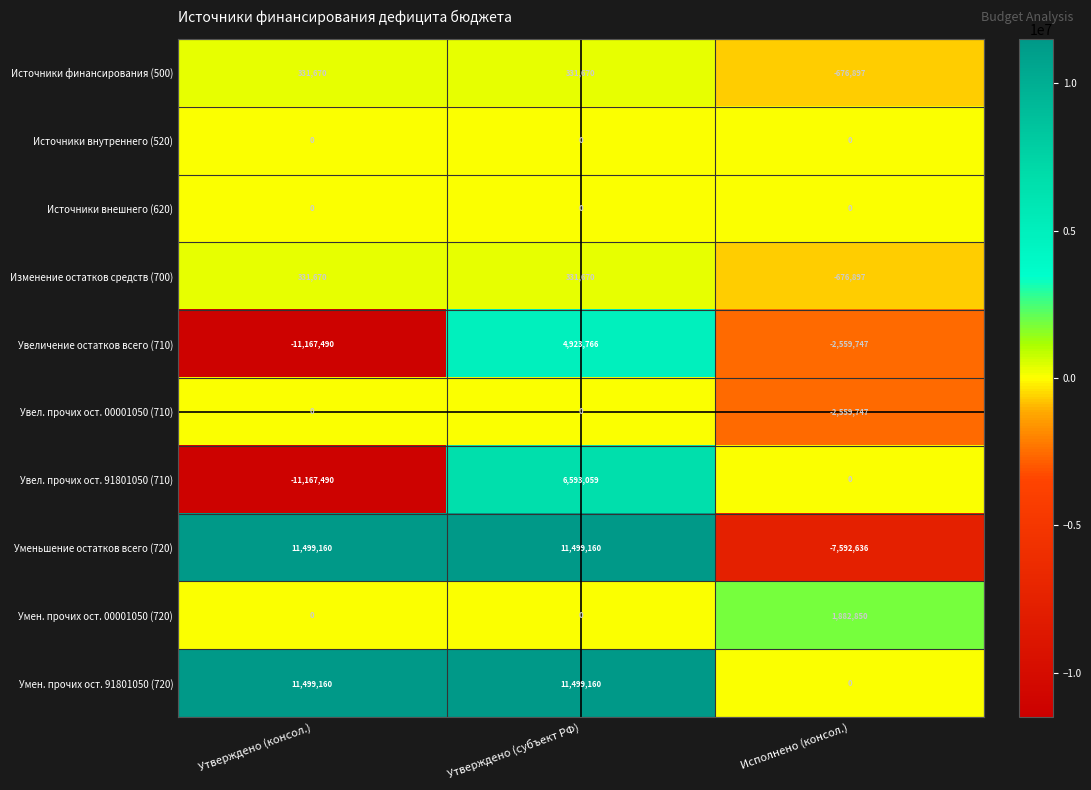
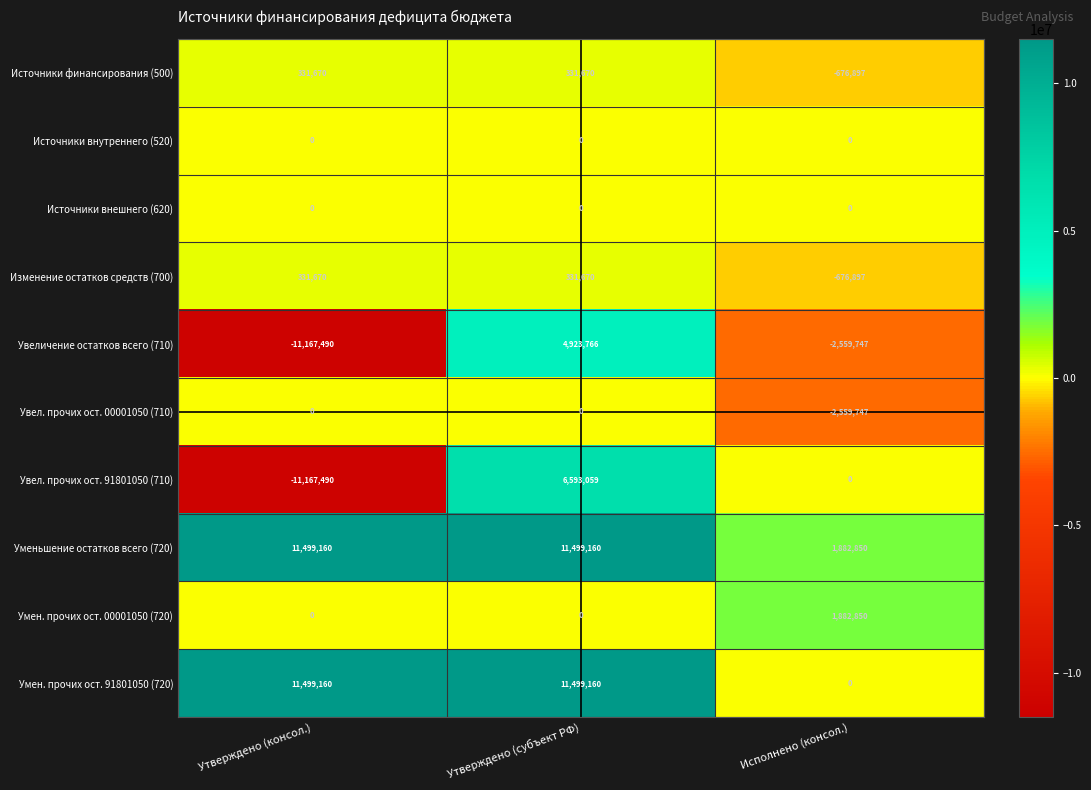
Уменьшение остатков всего (720), Исполнено (консол.): -7,592,636 -> 1,882,850
